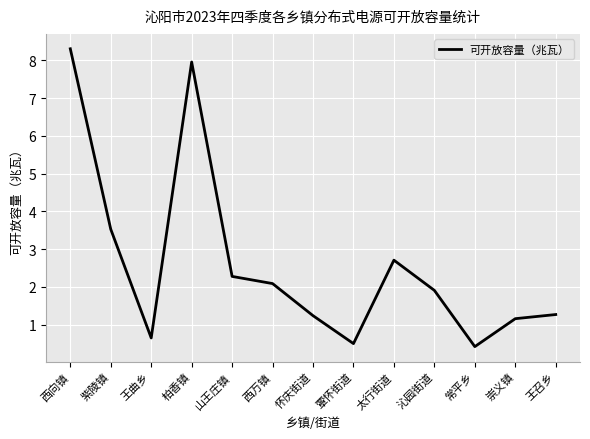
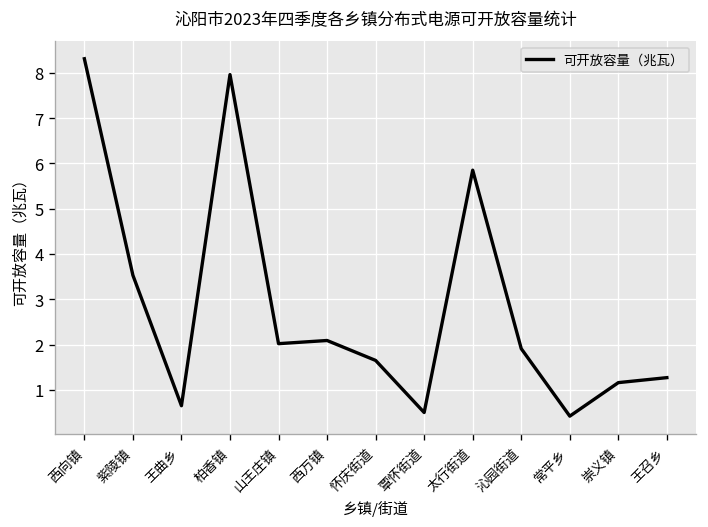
山王庄镇: 2.3 -> 2.0
怀庆街道: 1.2 -> 1.7
太行街道: 2.7 -> 5.9
